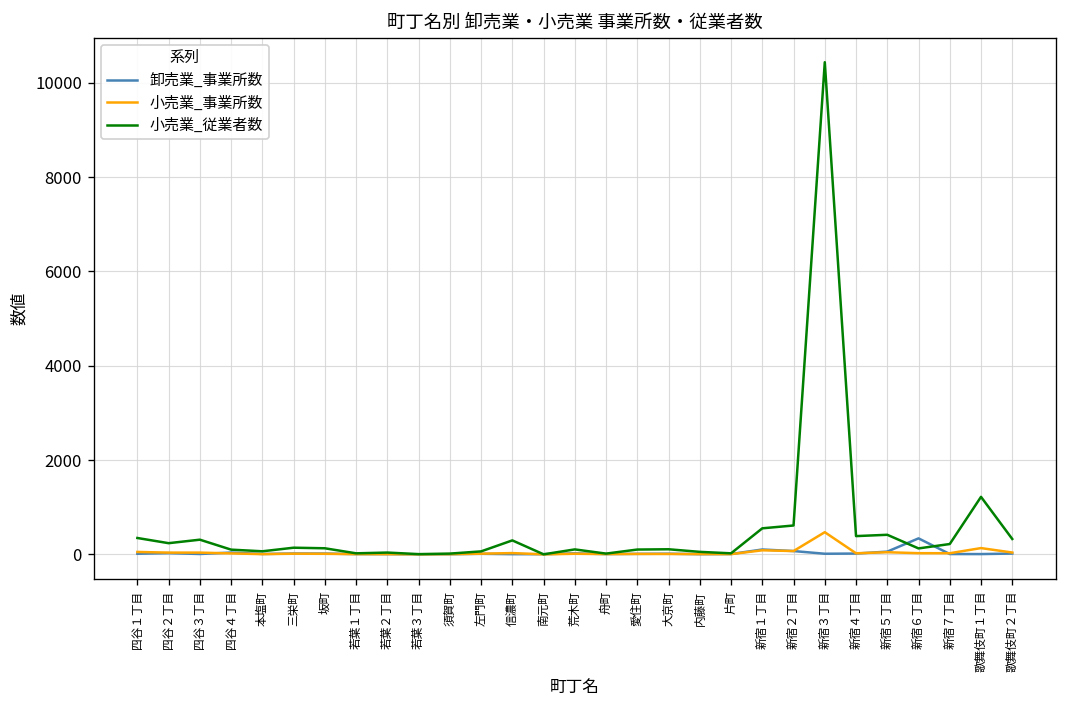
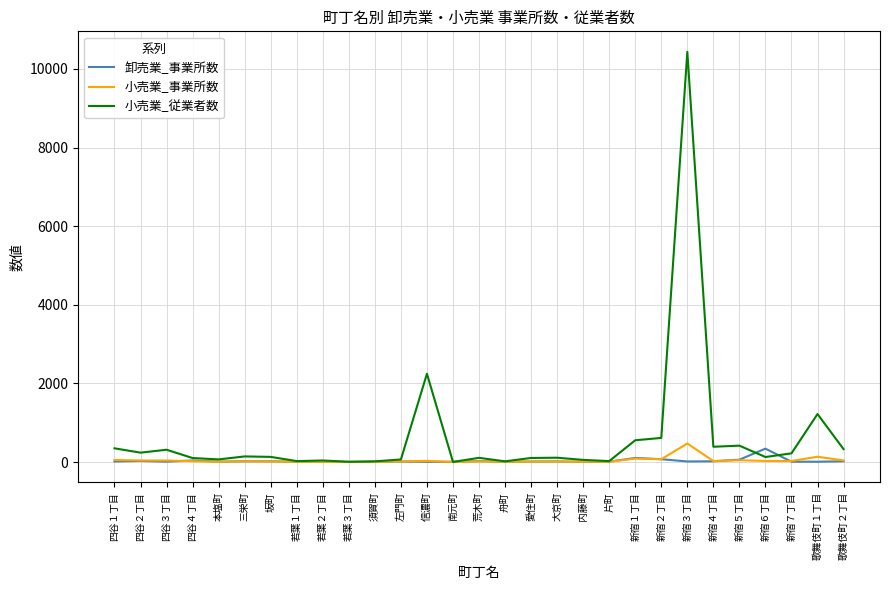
小売業_従業者数, 信濃町: 300 -> 2200
